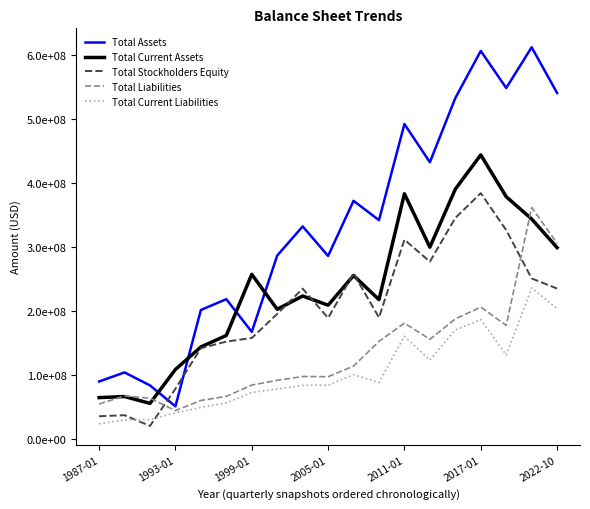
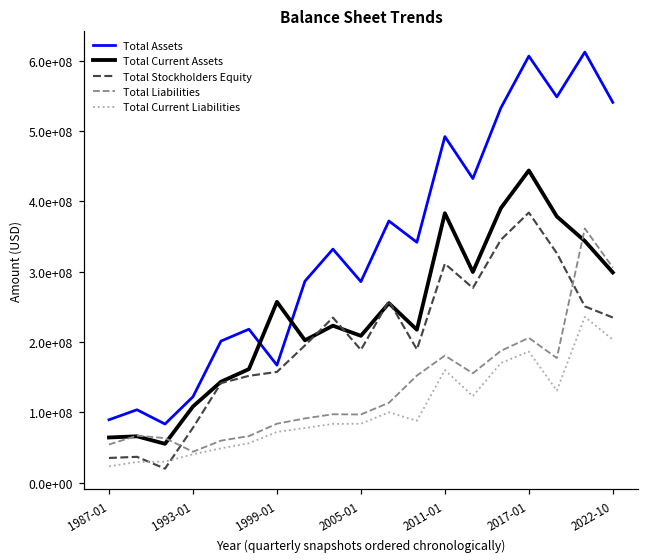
Total Assets, 1993-01: 50000000 -> 120000000
